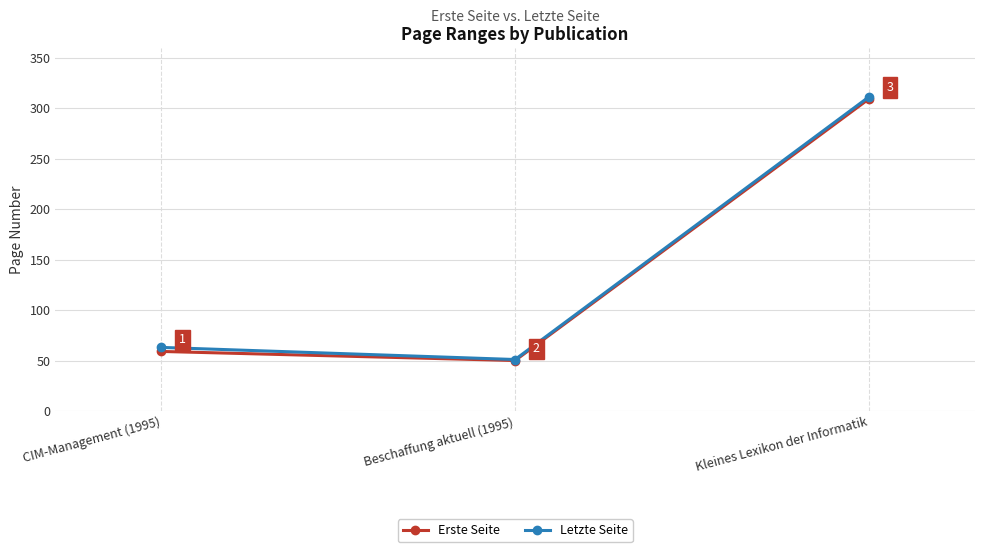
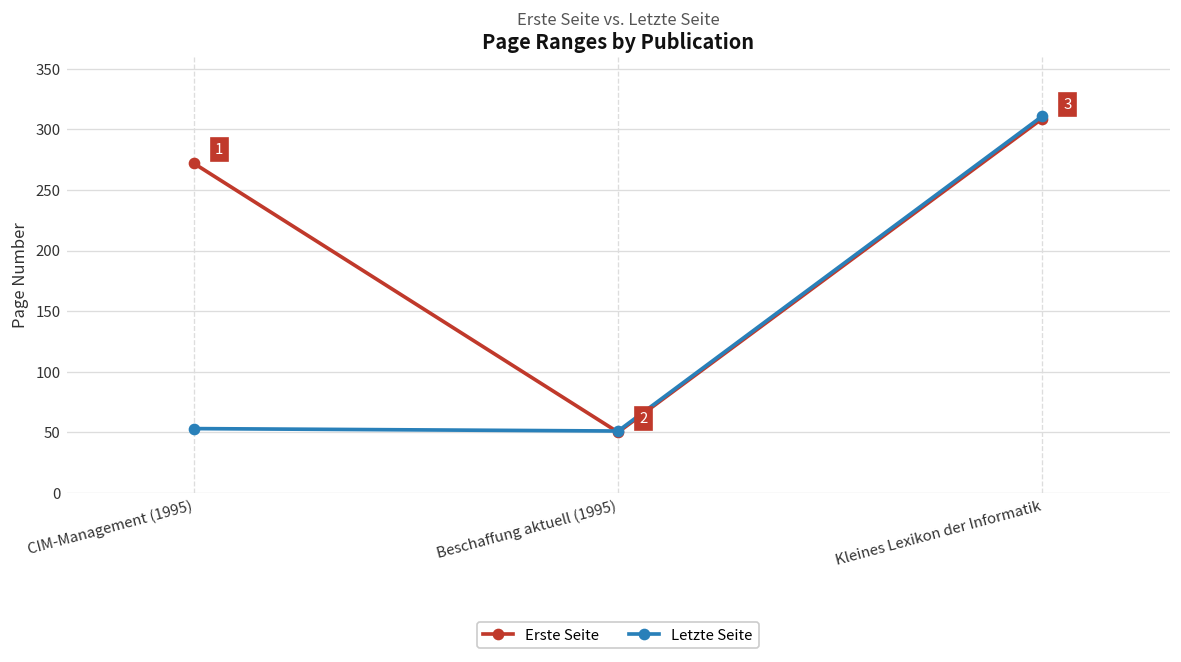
Erste Seite, CIM-Management (1995): 59 -> 272
Letzte Seite, CIM-Management (1995): 63 -> 53
